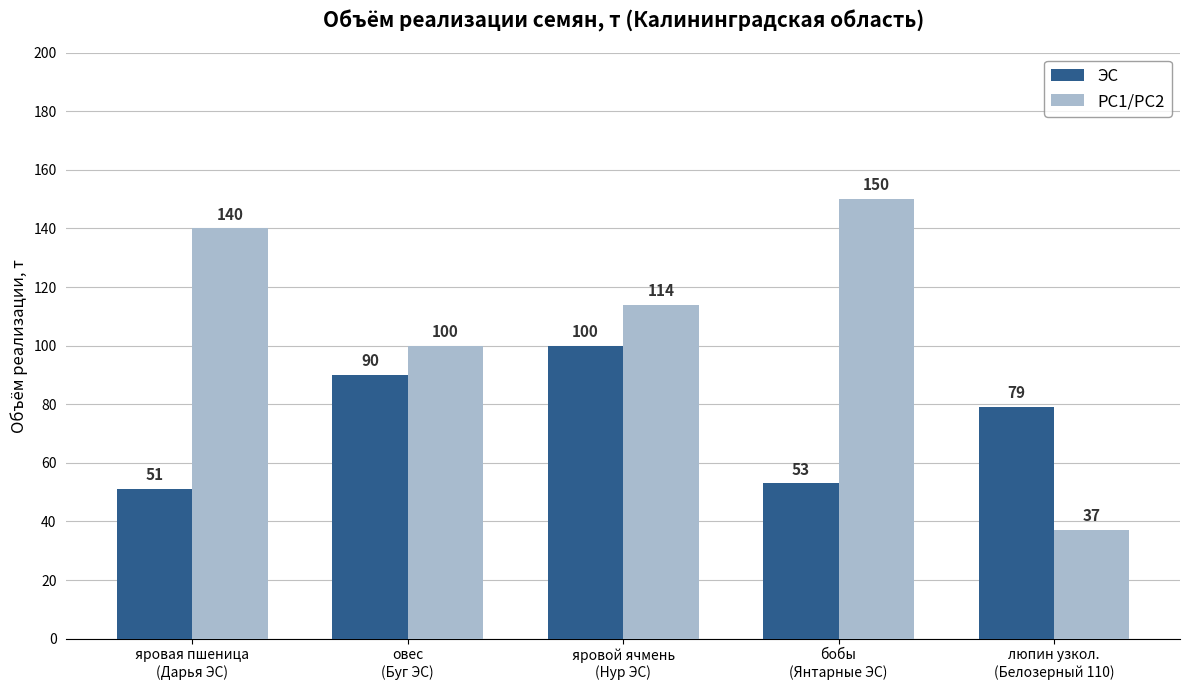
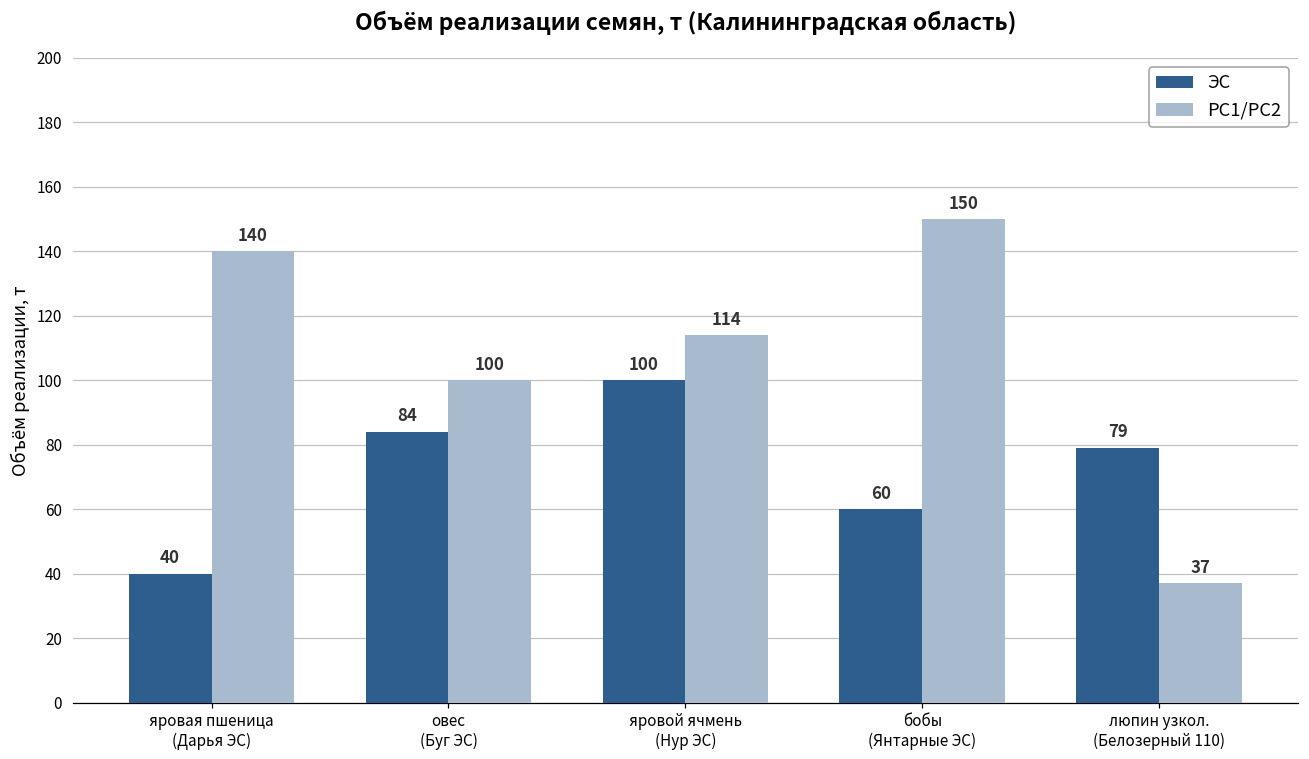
ЭС, яровая пшеница (Дарья ЭС): 51 -> 40
ЭС, овес (Буг ЭС): 90 -> 84
ЭС, бобы (Янтарные ЭС): 53 -> 60
